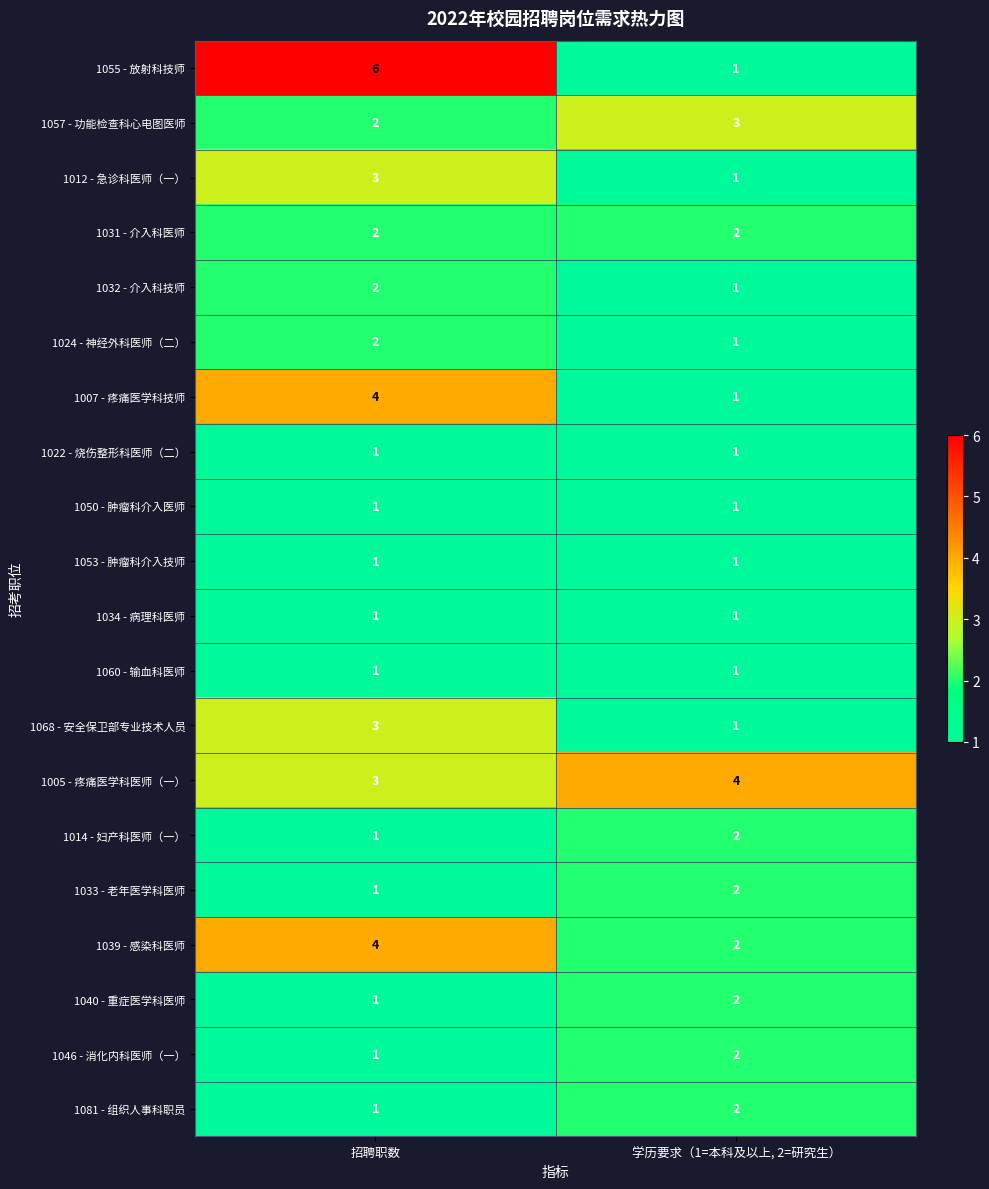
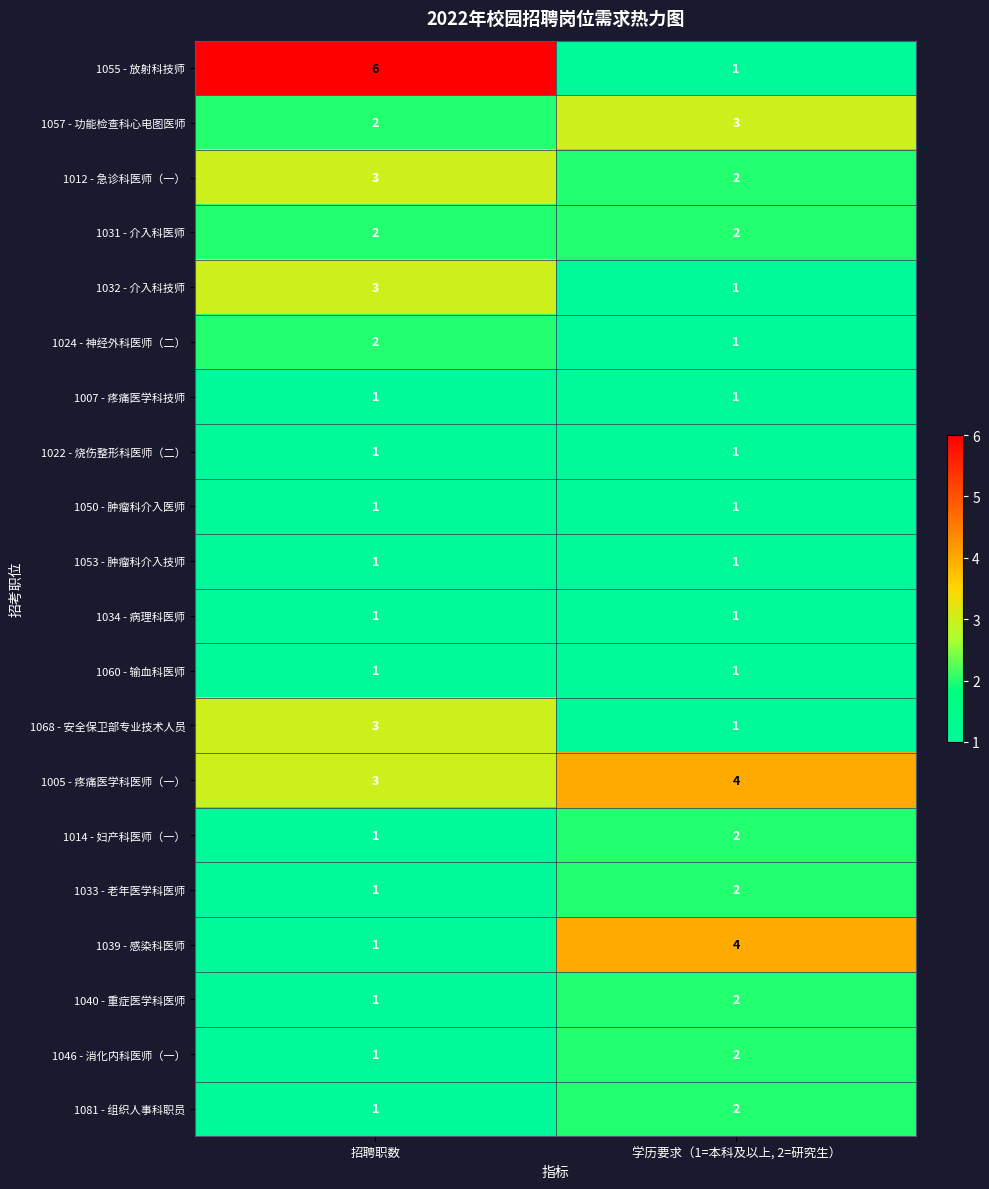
1012 - 急诊科医师（一）, 学历要求（1=本科及以上, 2=研究生）: 1 -> 2
1032 - 介入科技师, 招聘职数: 2 -> 3
1007 - 疼痛医学科技师, 招聘职数: 4 -> 1
1039 - 感染科医师, 招聘职数: 4 -> 1
1039 - 感染科医师, 学历要求（1=本科及以上, 2=研究生）: 2 -> 4
